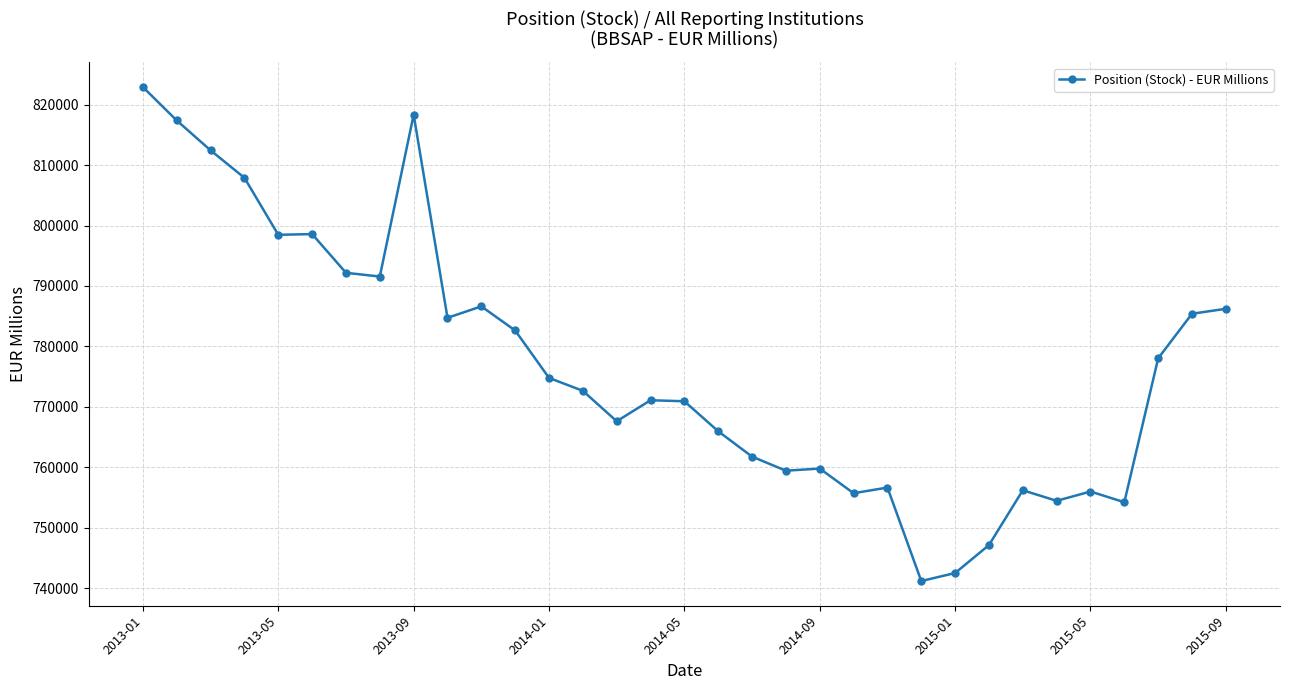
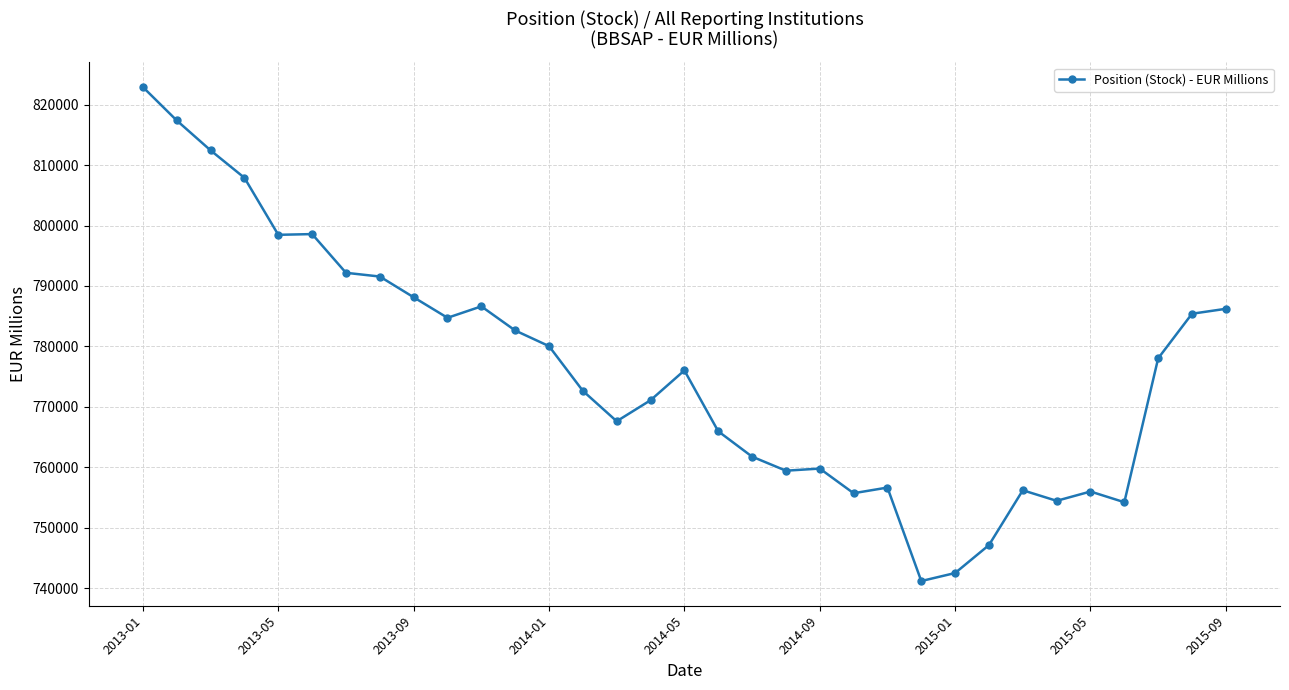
2013-09: 818000 -> 788000
2014-01: 775000 -> 780000
2014-05: 771000 -> 776000
